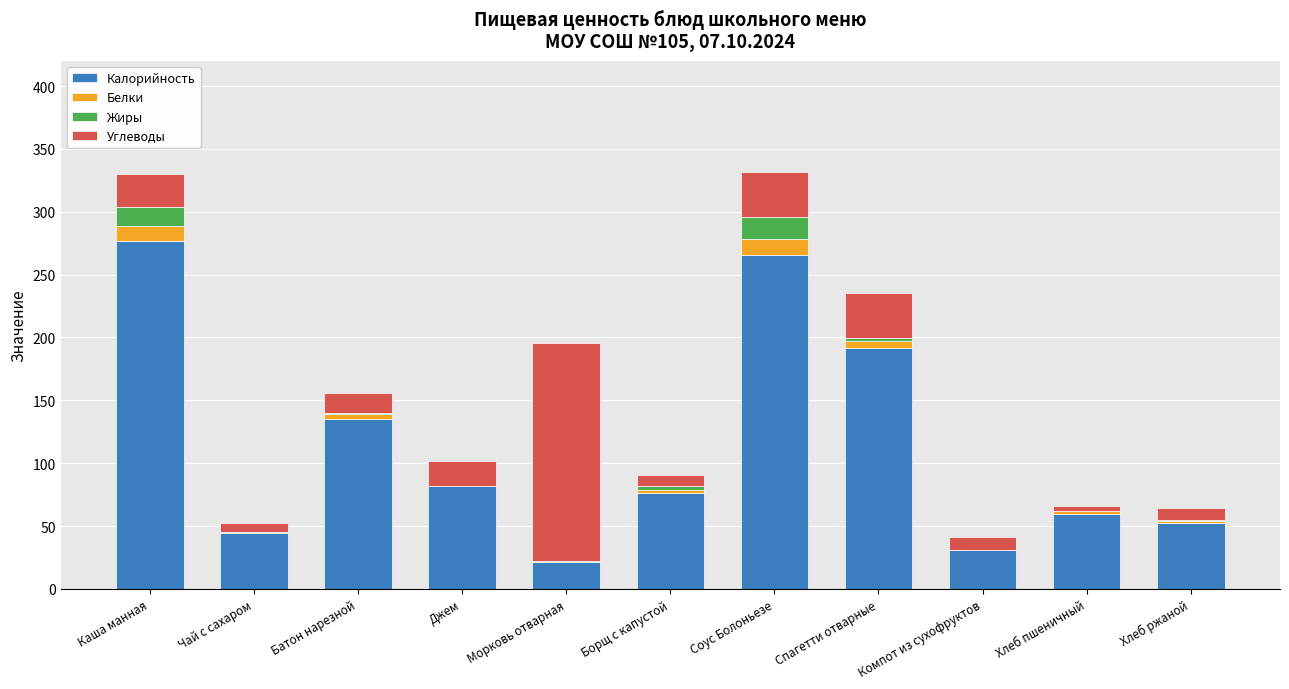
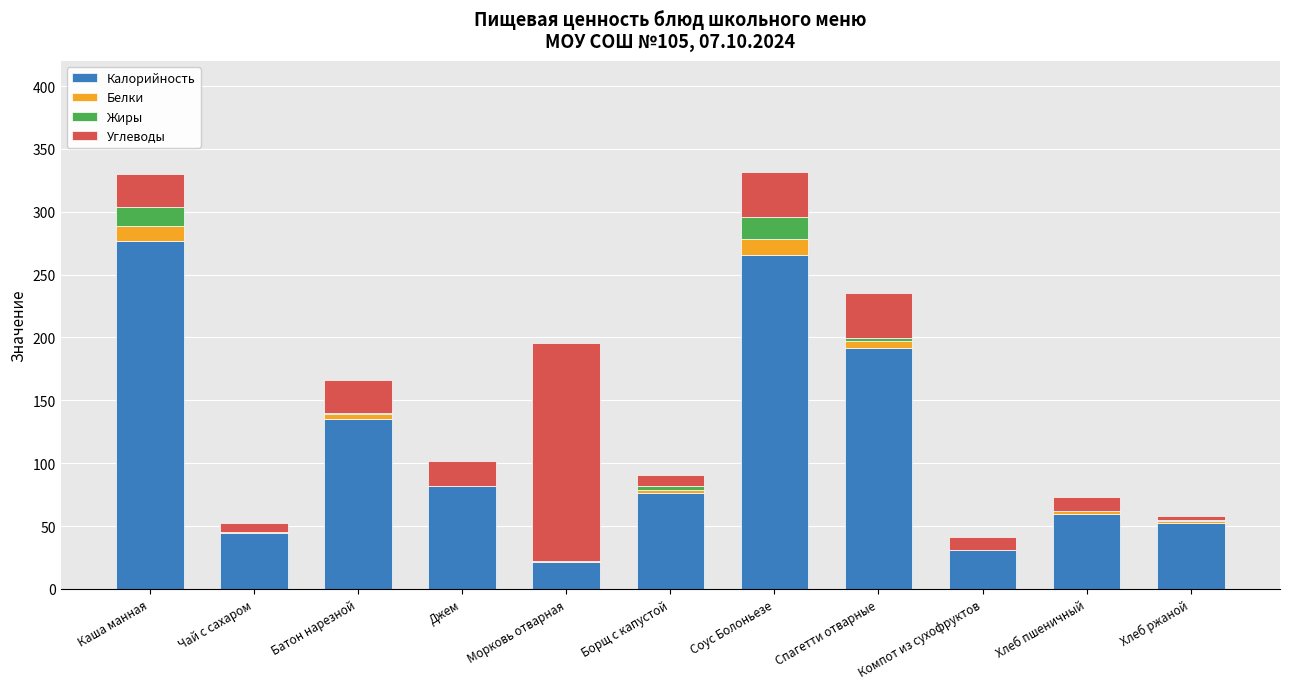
Углеводы, Батон нарезной: 16 -> 26
Углеводы, Хлеб пшеничный: 4 -> 11
Углеводы, Хлеб ржаной: 10 -> 3
